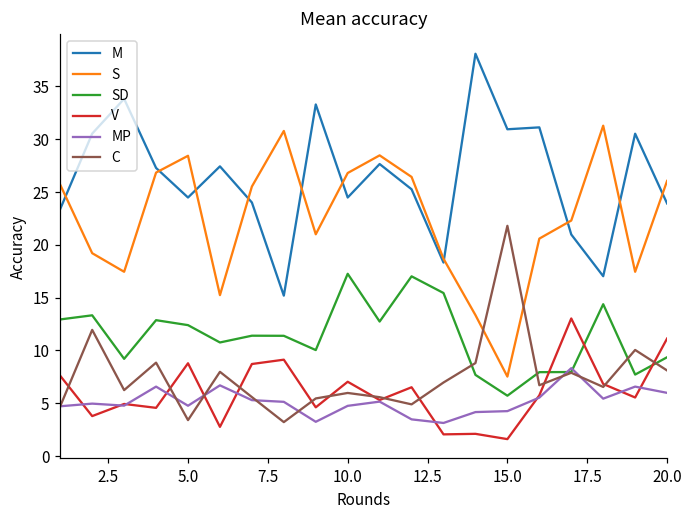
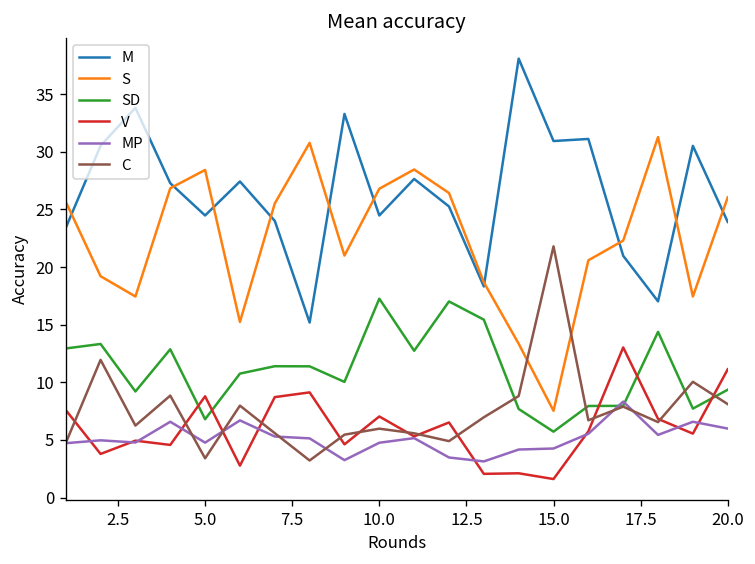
SD, 5.0: 12 -> 7
